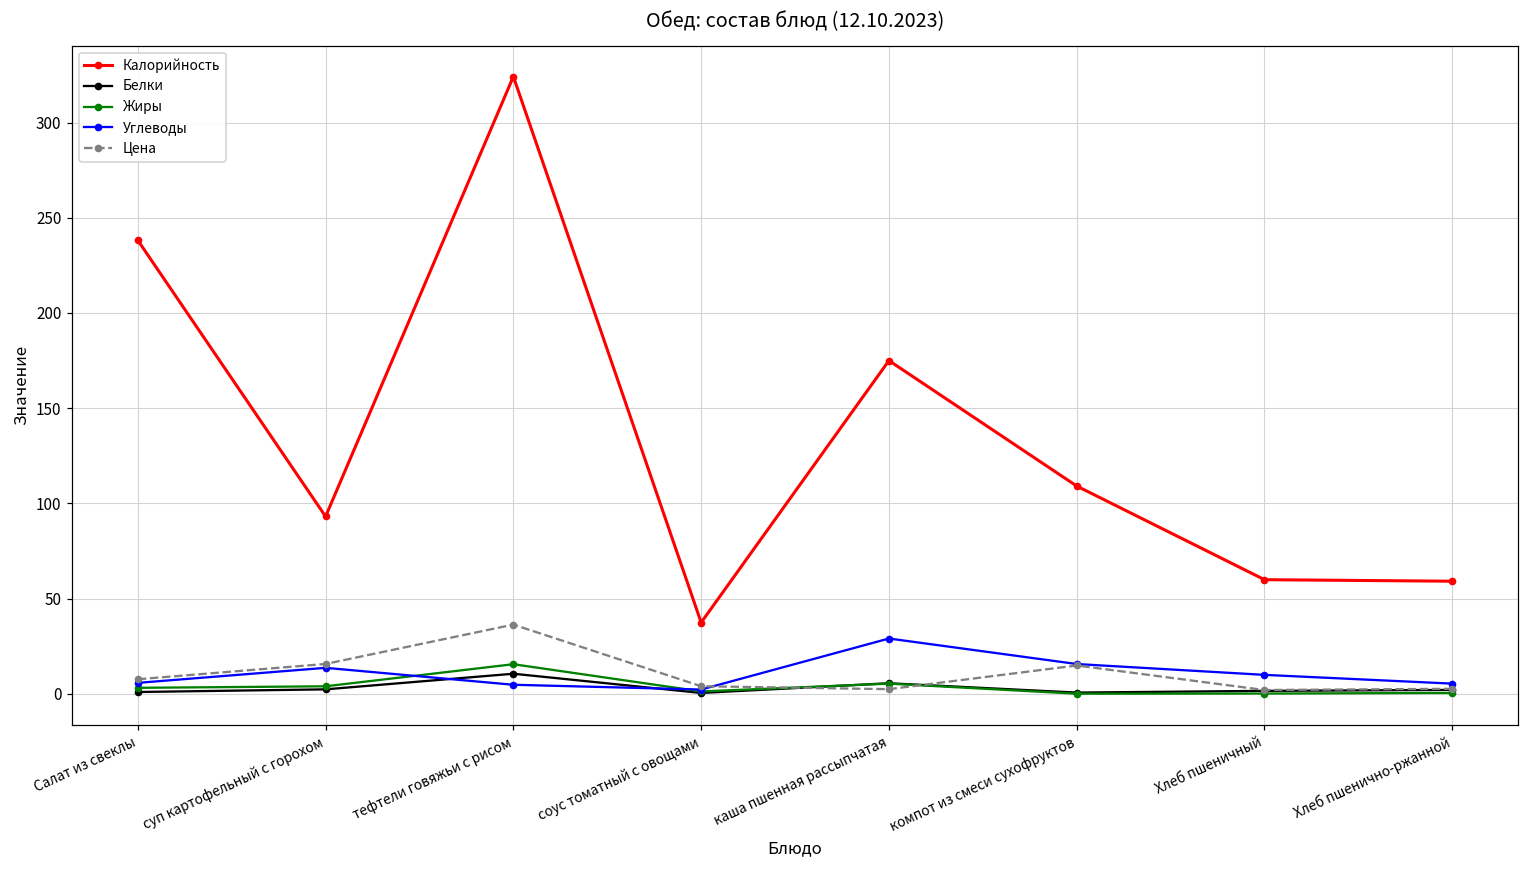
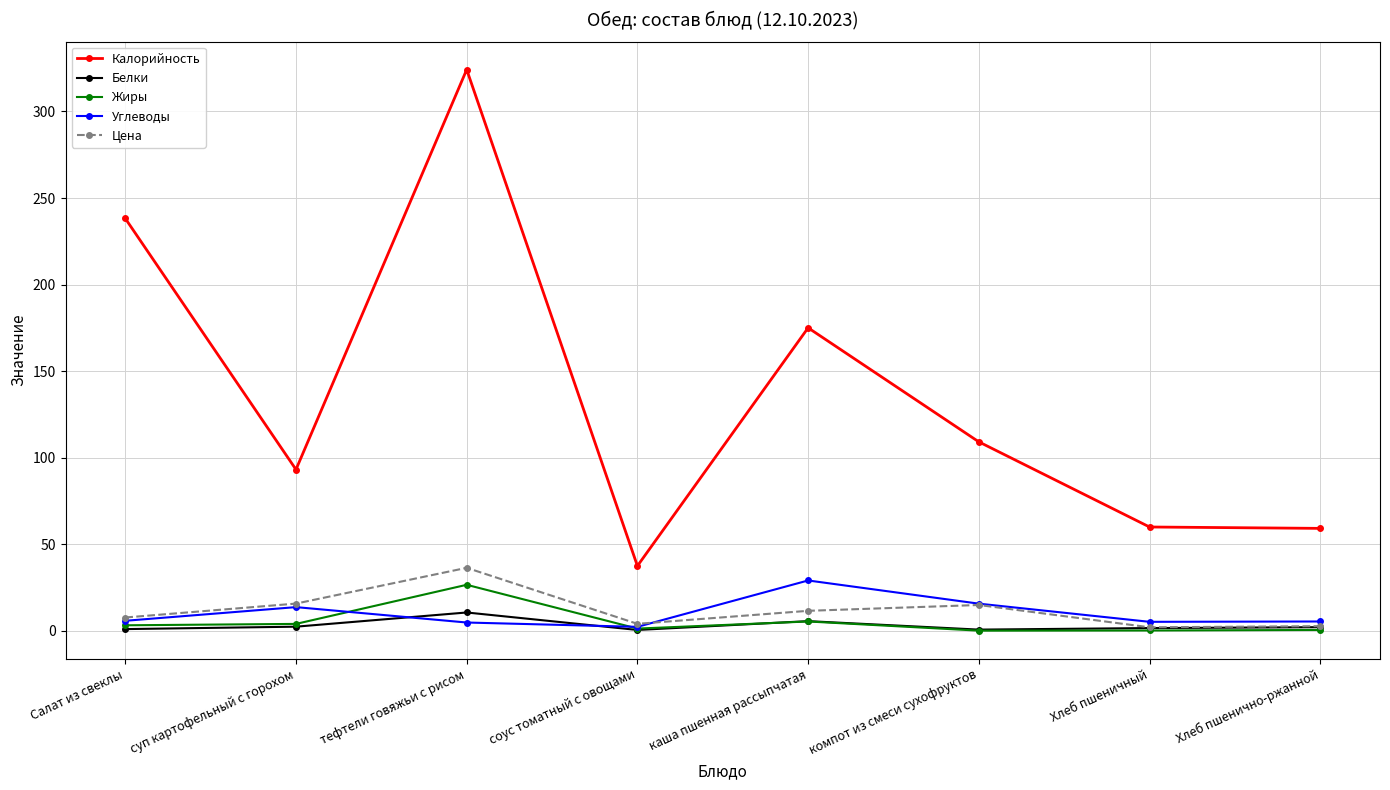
Жиры, тефтели говяжьи с рисом: 16 -> 27
Цена, каша пшенная рассыпчатая: 2 -> 11
Углеводы, Хлеб пшеничный: 10 -> 5
